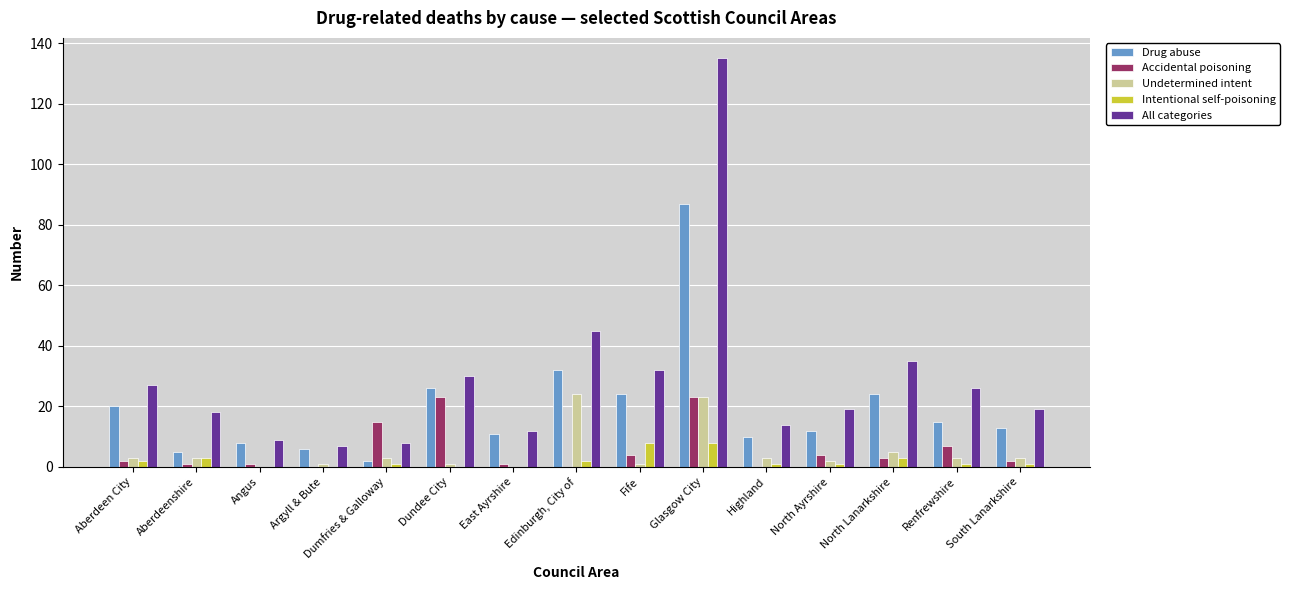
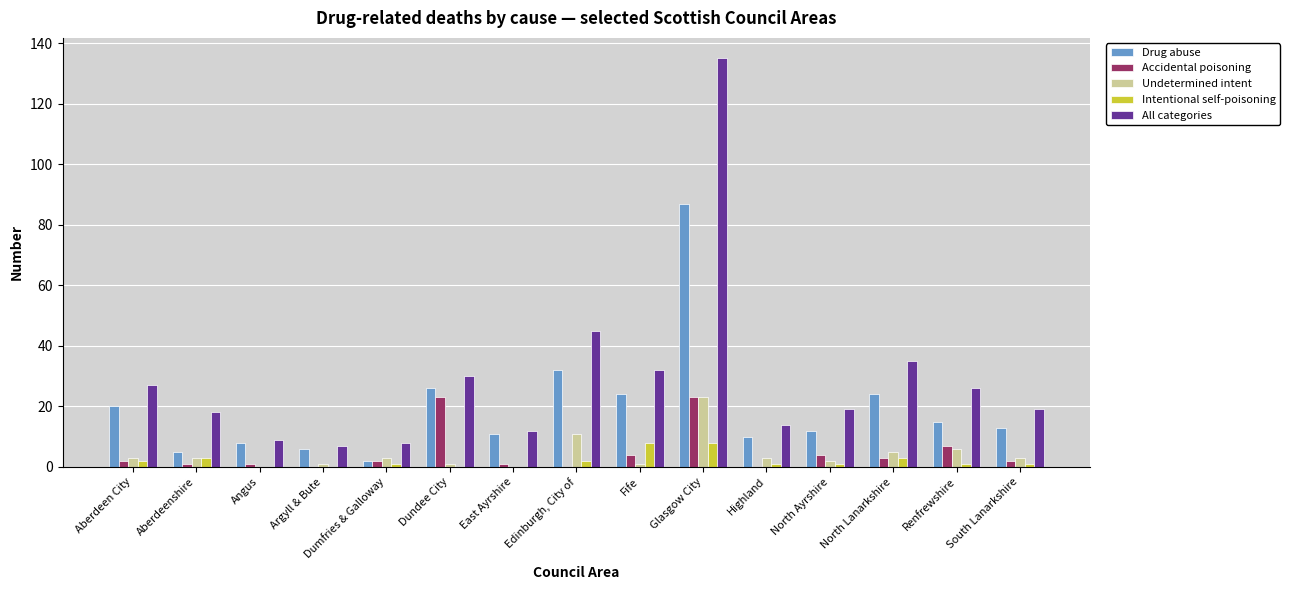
Accidental poisoning, Dumfries & Galloway: 15 -> 2
Undetermined intent, Edinburgh, City of: 24 -> 11
Undetermined intent, Renfrewshire: 3 -> 6
